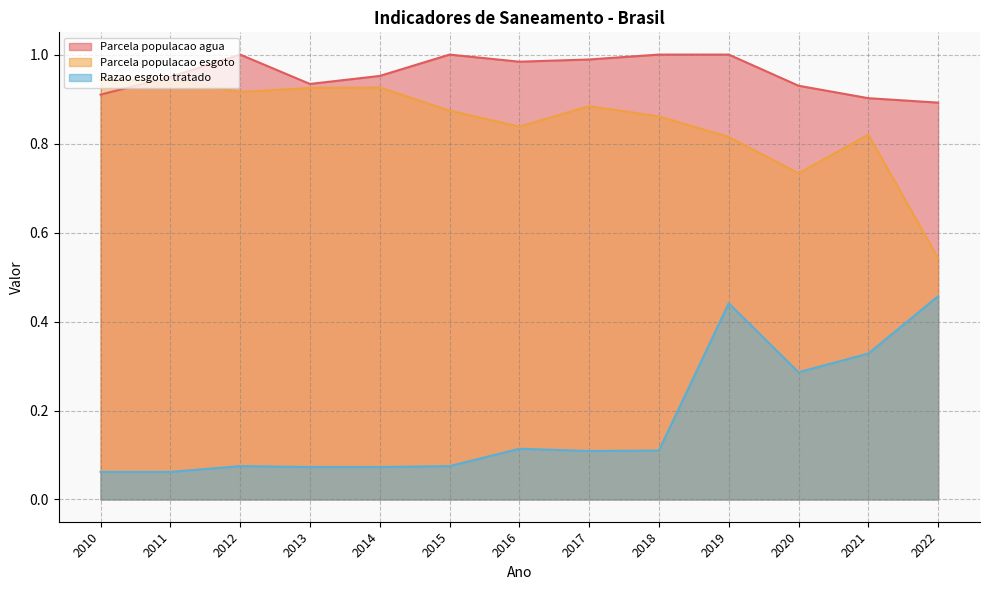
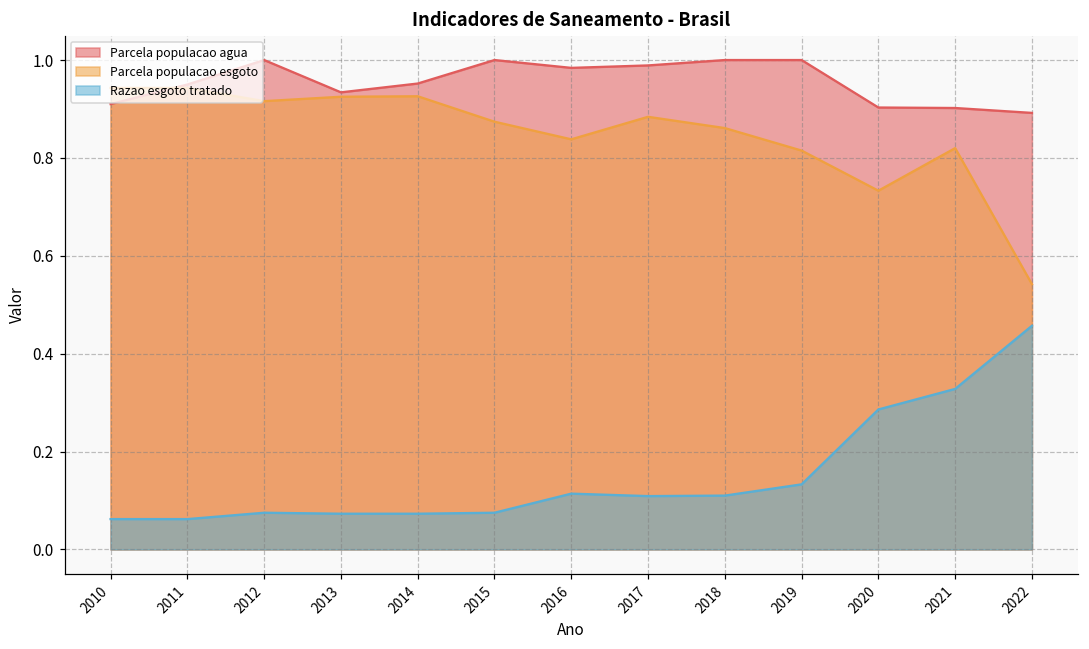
Razao esgoto tratado, 2019: 0.44 -> 0.13
Parcela populacao agua, 2020: 0.93 -> 0.90
